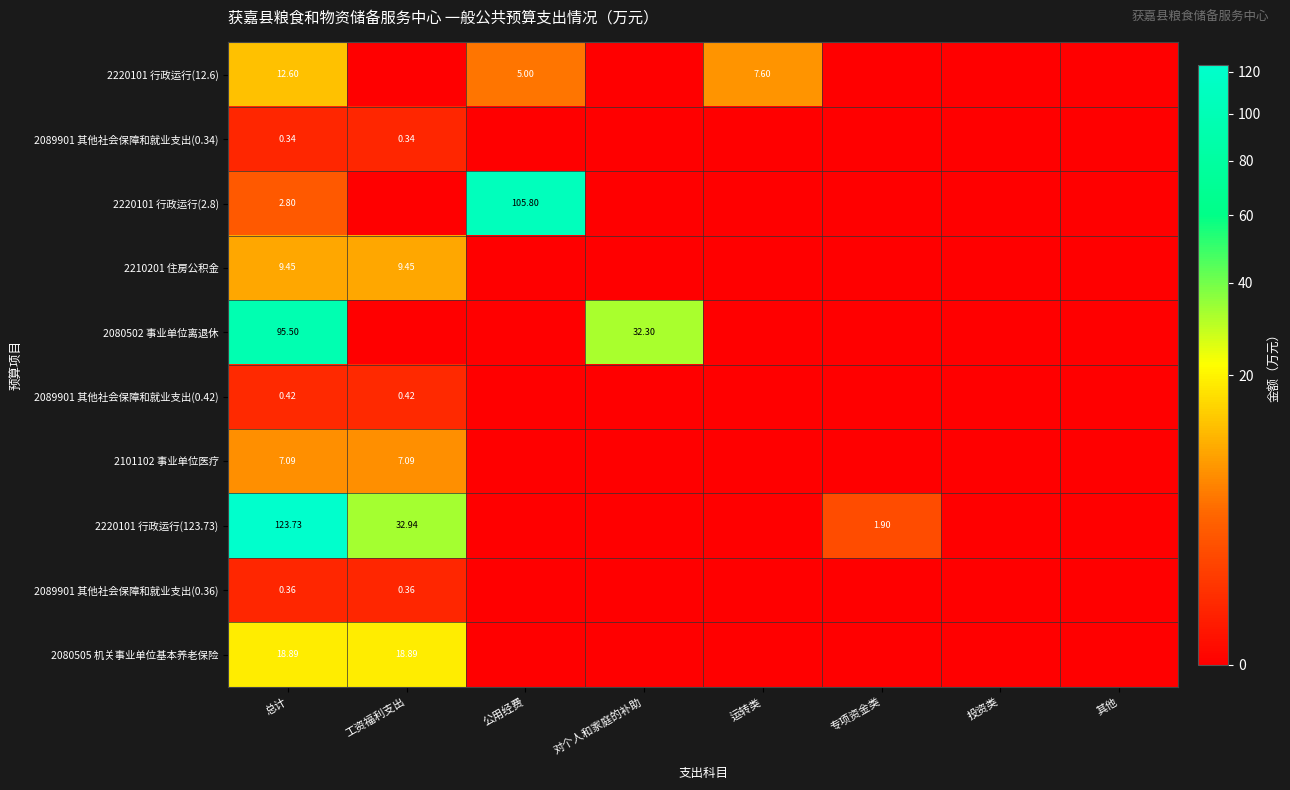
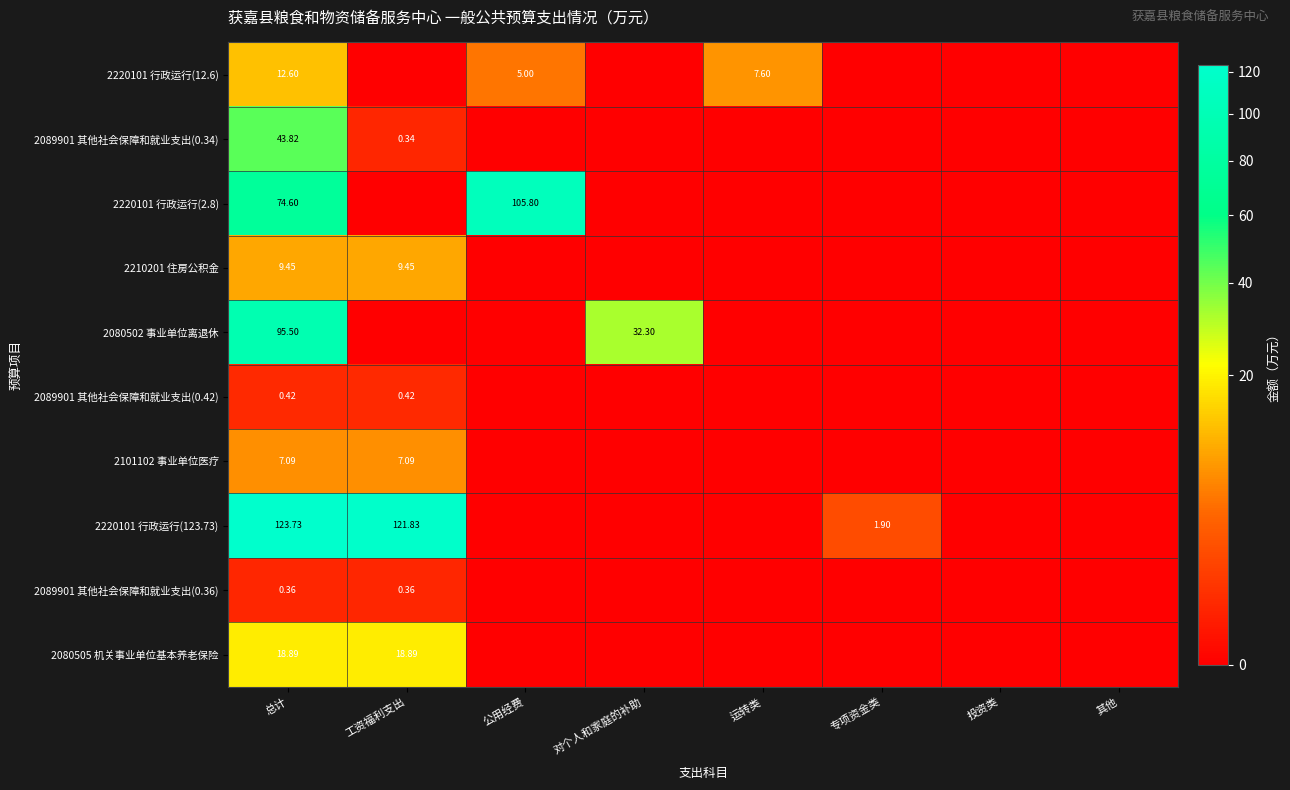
2089901 其他社会保障和就业支出(0.34), 总计: 0.34 -> 43.82
2220101 行政运行(2.8), 总计: 2.80 -> 74.60
2220101 行政运行(123.73), 工资福利支出: 32.94 -> 121.83
